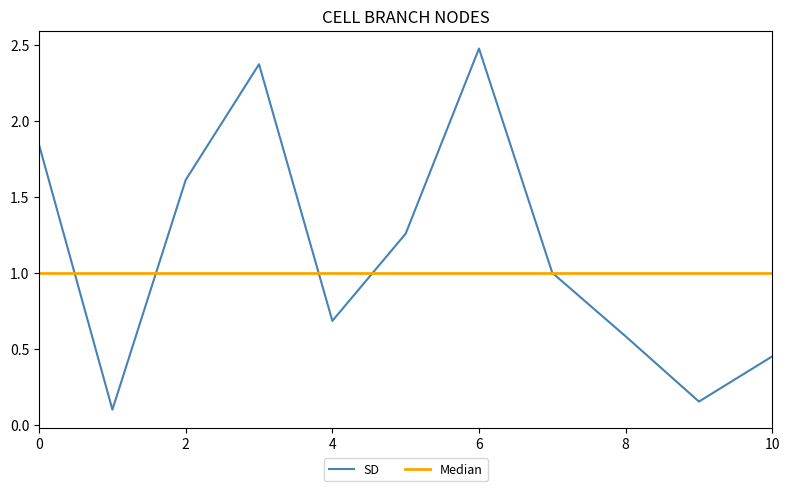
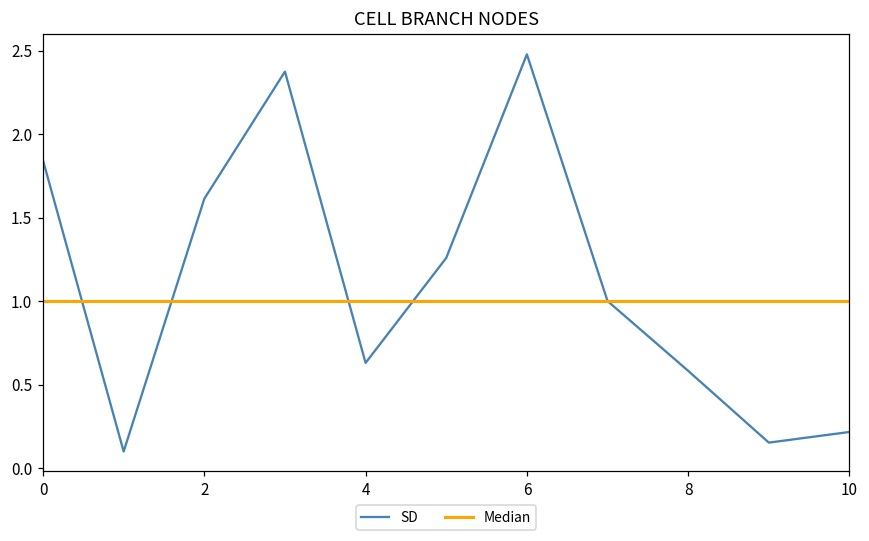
SD, 4: 0.68 -> 0.63
SD, 10: 0.45 -> 0.22
